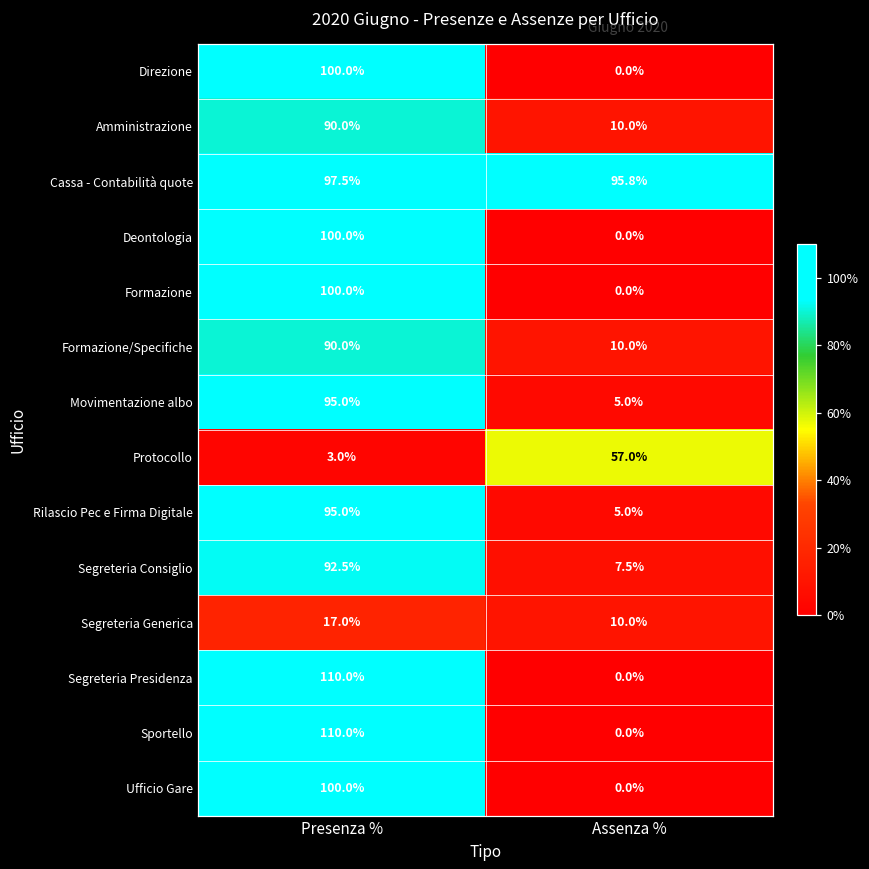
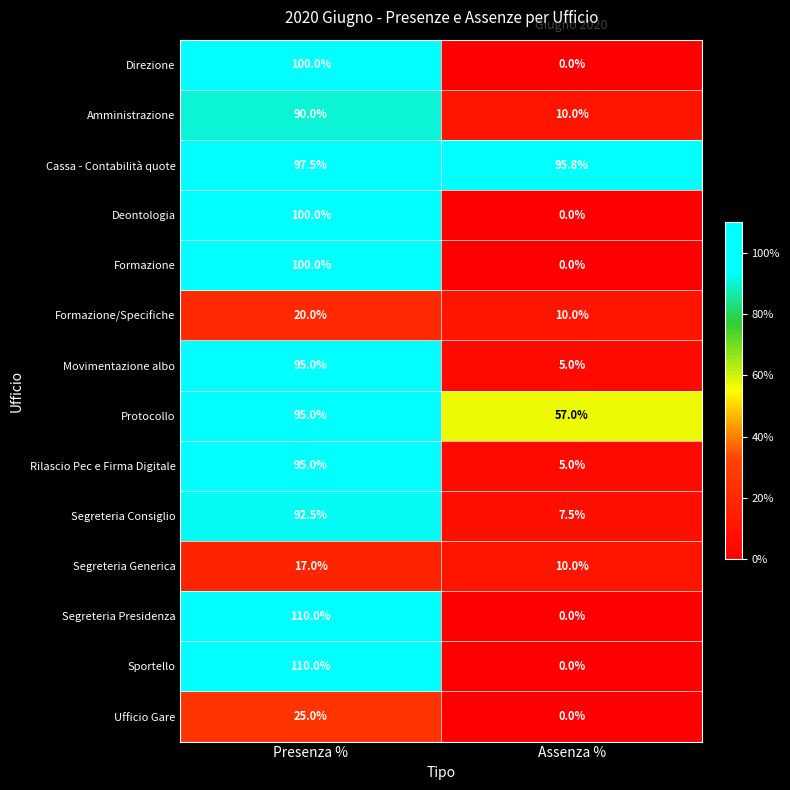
Formazione/Specifiche, Presenza %: 90.0% -> 20.0%
Protocollo, Presenza %: 3.0% -> 95.0%
Ufficio Gare, Presenza %: 100.0% -> 25.0%
